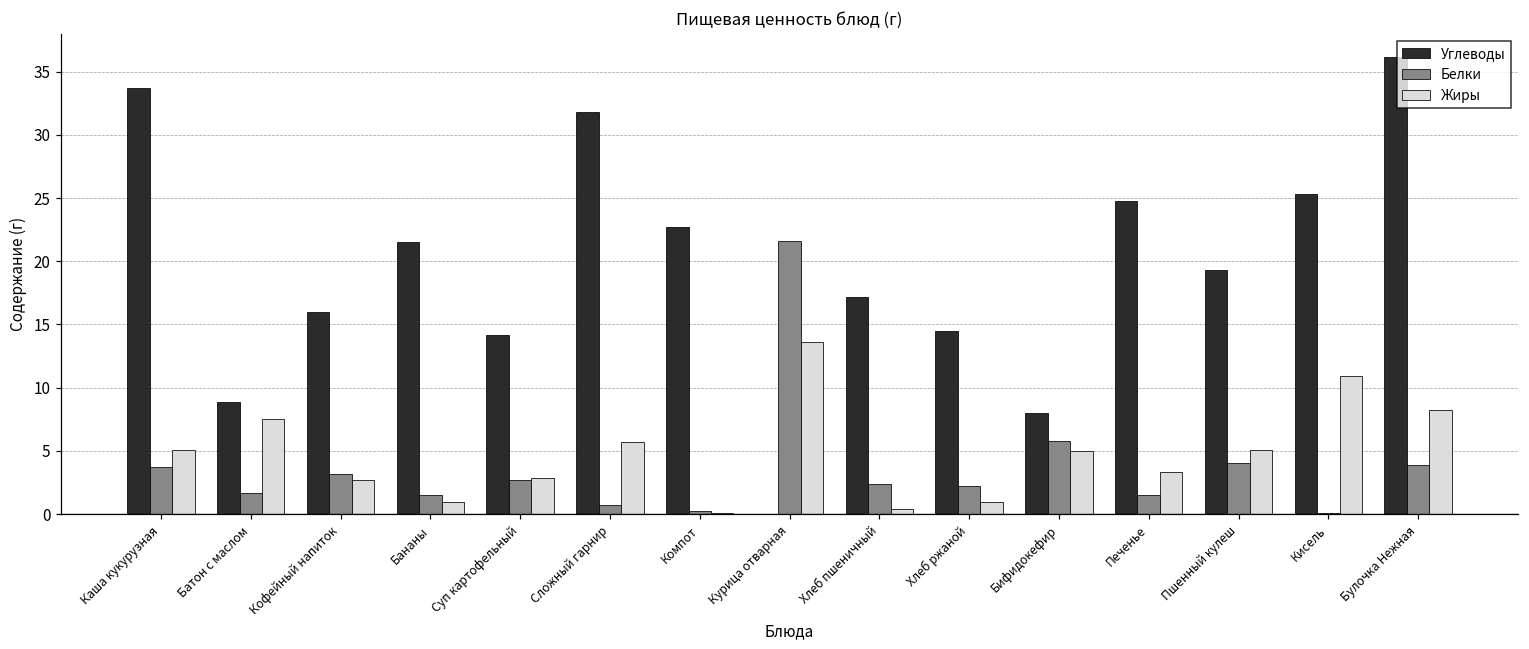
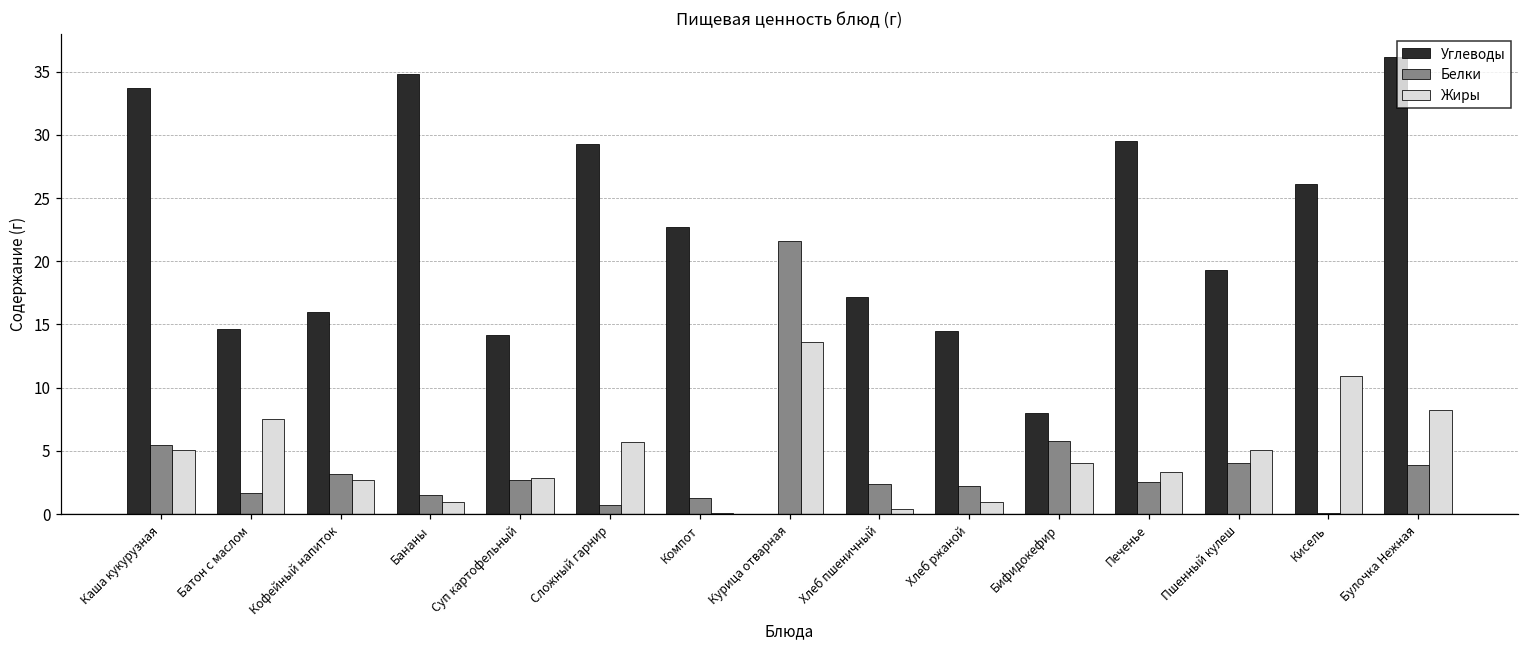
Белки, Каша кукурузная: 3.7 -> 5.5
Углеводы, Батон с маслом: 8.9 -> 14.6
Углеводы, Бананы: 21.6 -> 34.8
Углеводы, Сложный гарнир: 31.8 -> 29.3
Белки, Компот: 0.2 -> 1.2
Жиры, Бифидокефир: 5 -> 4
Углеводы, Печенье: 24.8 -> 29.5
Белки, Печенье: 1.5 -> 2.5
Углеводы, Кисель: 25.3 -> 26.1
